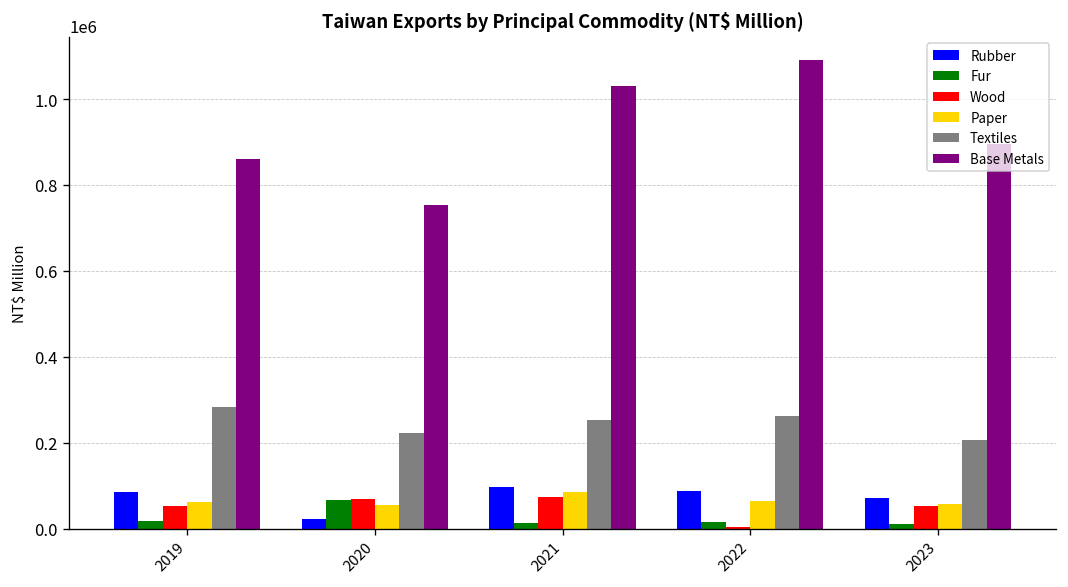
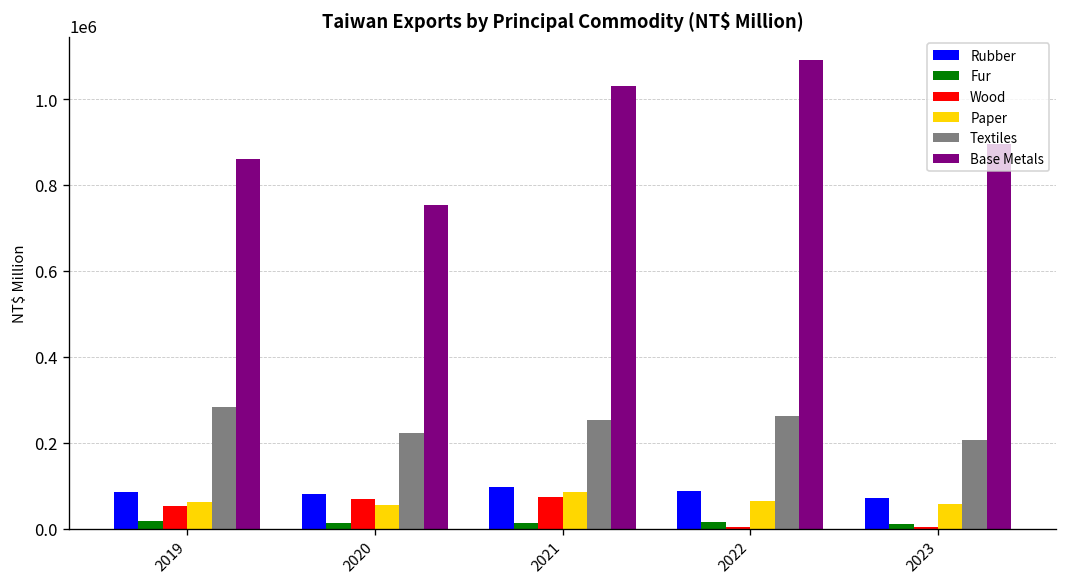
Rubber, 2020: 20000 -> 80000
Fur, 2020: 70000 -> 10000
Wood, 2023: 50000 -> 0
